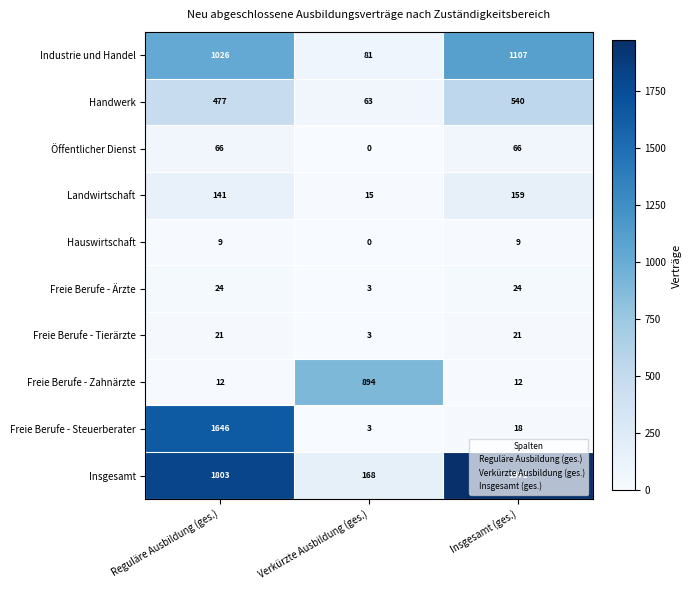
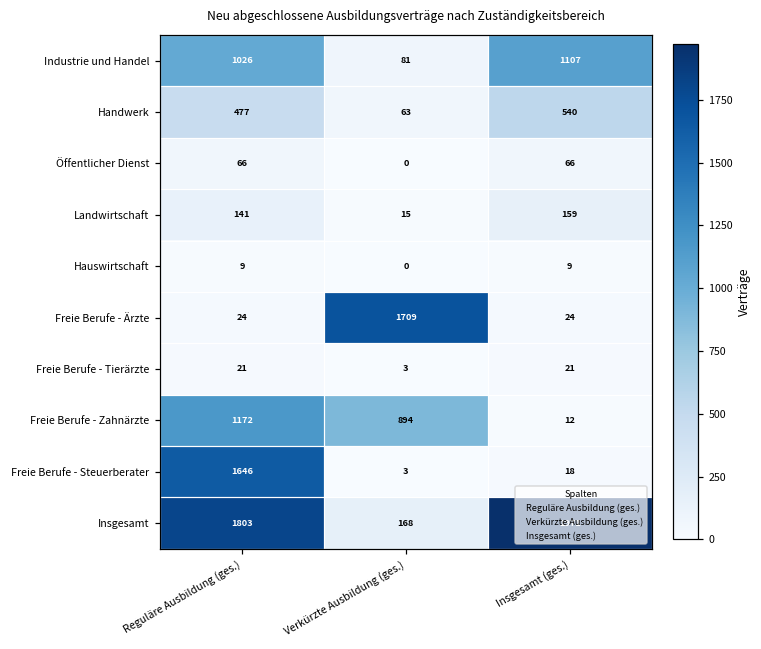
Freie Berufe - Ärzte, Verkürzte Ausbildung (ges.): 3 -> 1709
Freie Berufe - Zahnärzte, Reguläre Ausbildung (ges.): 12 -> 1172
